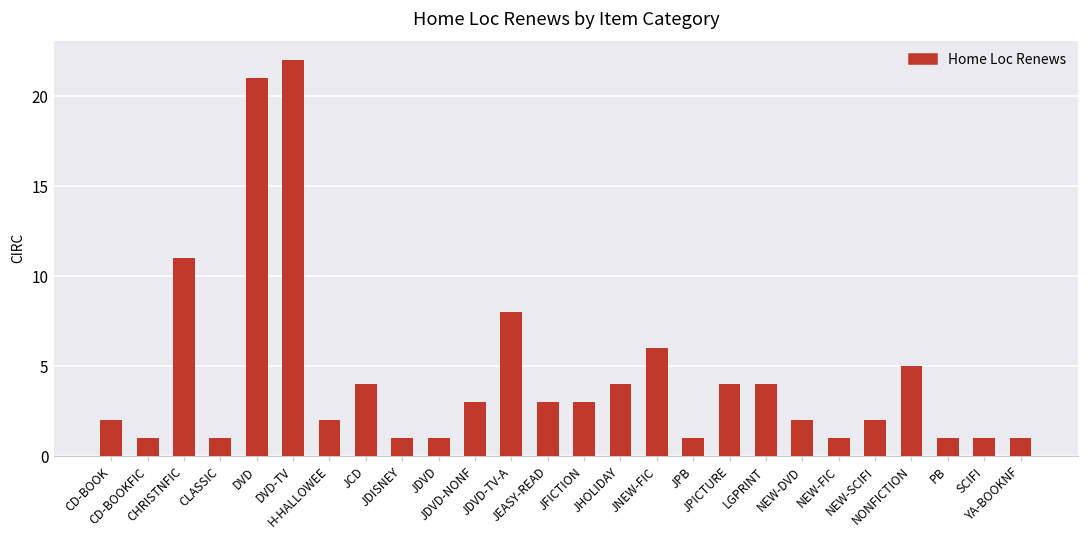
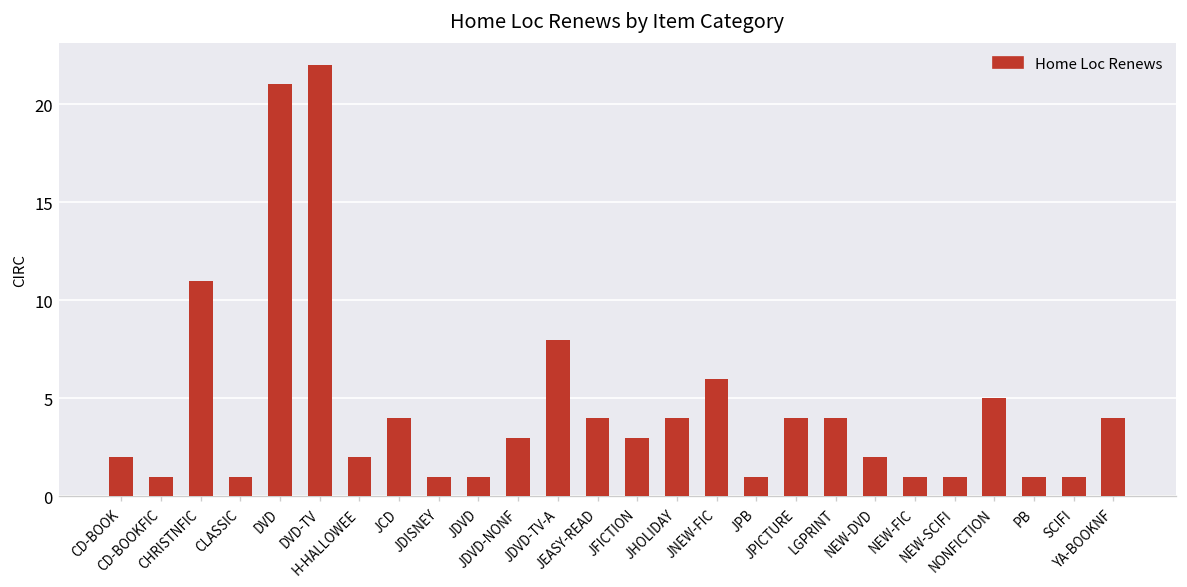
JEASY-READ: 3 -> 4
NEW-SCIFI: 2 -> 1
YA-BOOKNF: 1 -> 4
